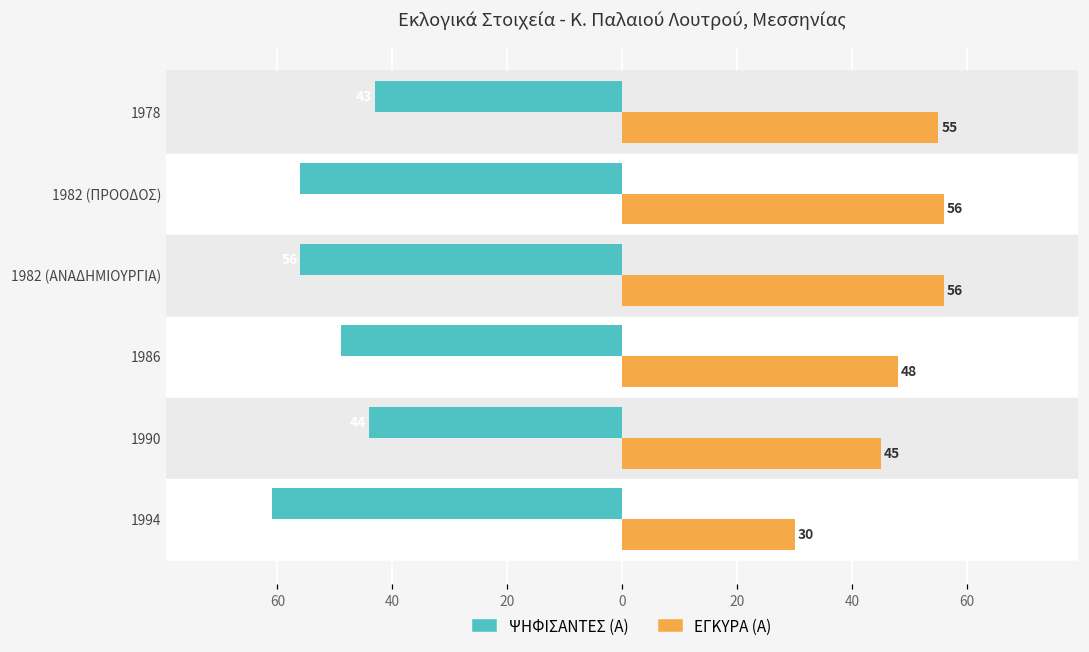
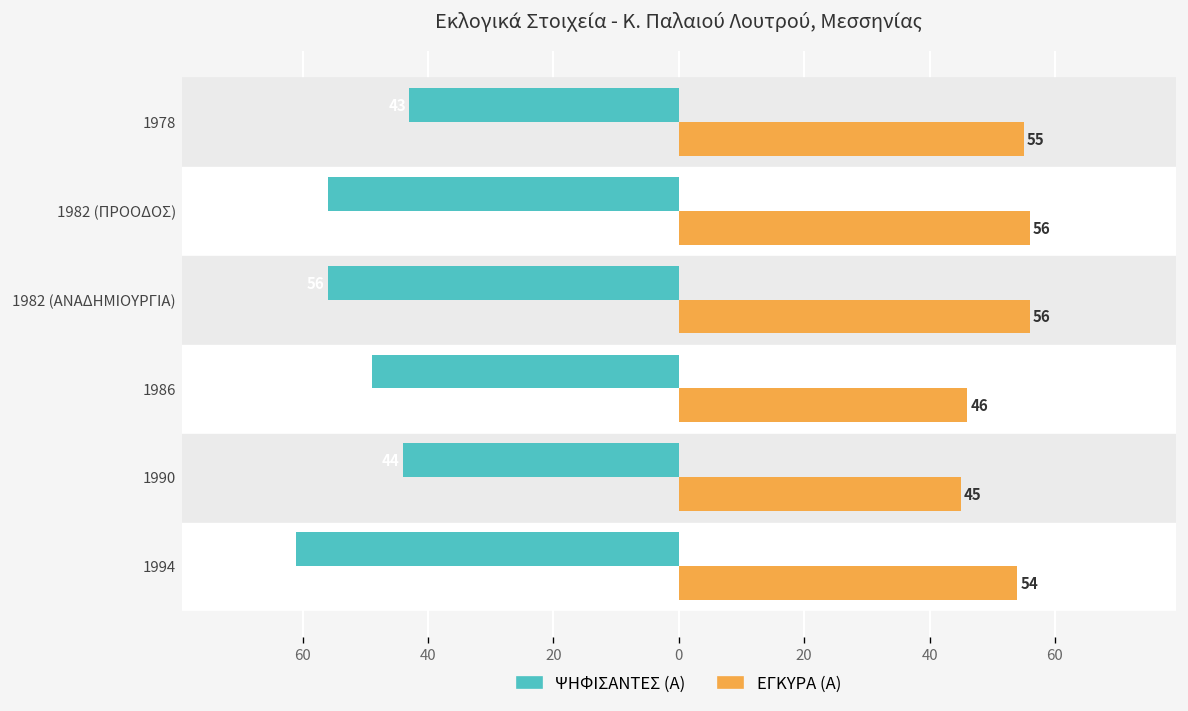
ΕΓΚΥΡΑ (Α), 1986: 48 -> 46
ΕΓΚΥΡΑ (Α), 1994: 30 -> 54
